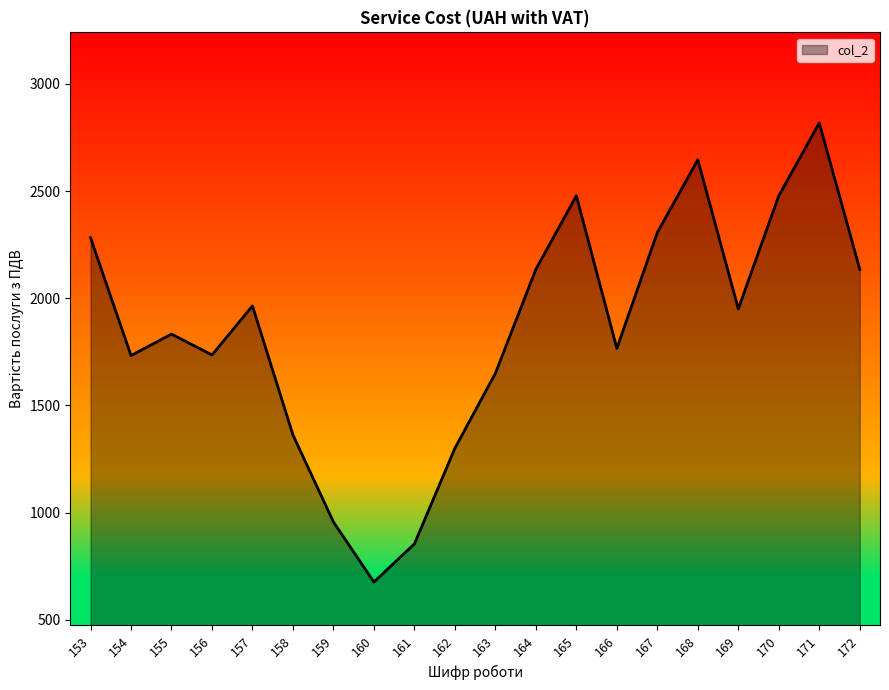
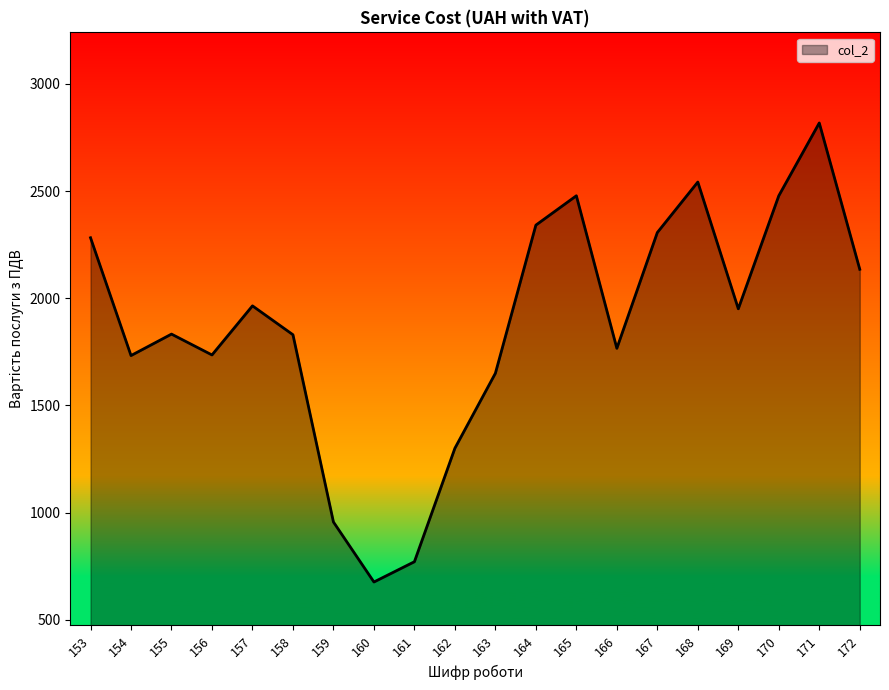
158: 1360 -> 1830
161: 850 -> 770
164: 2140 -> 2340
168: 2650 -> 2540
